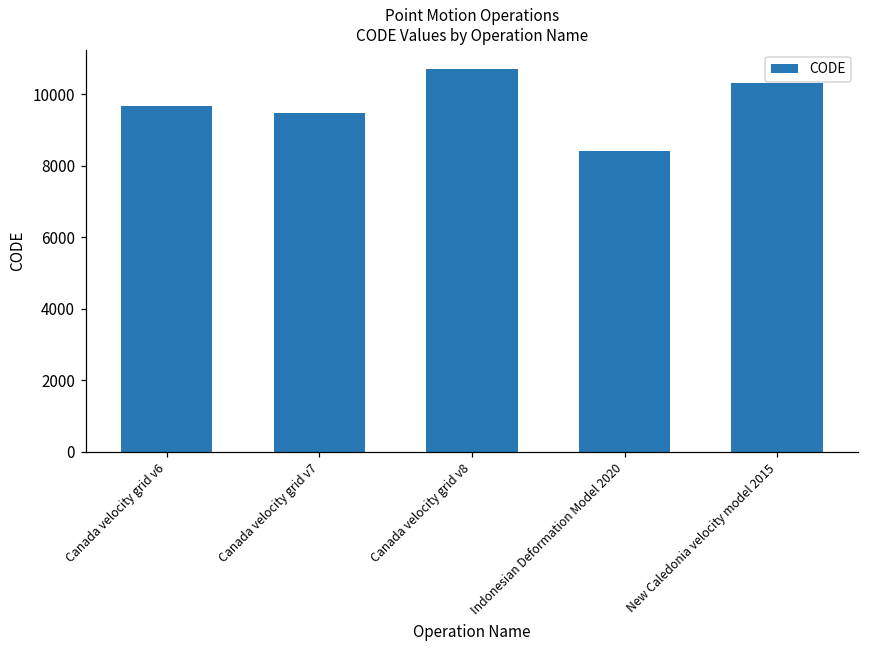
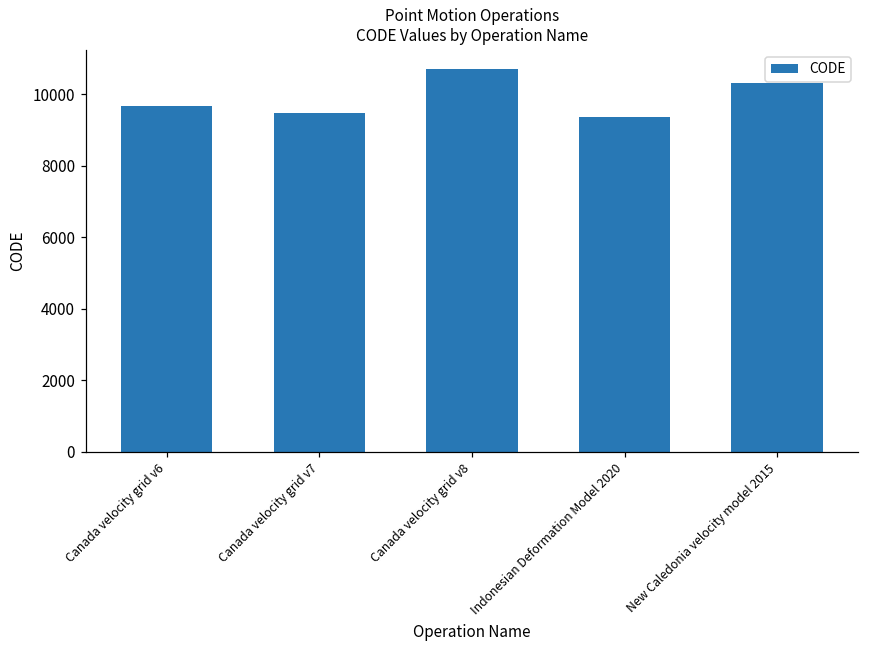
Indonesian Deformation Model 2020: 8400 -> 9400
